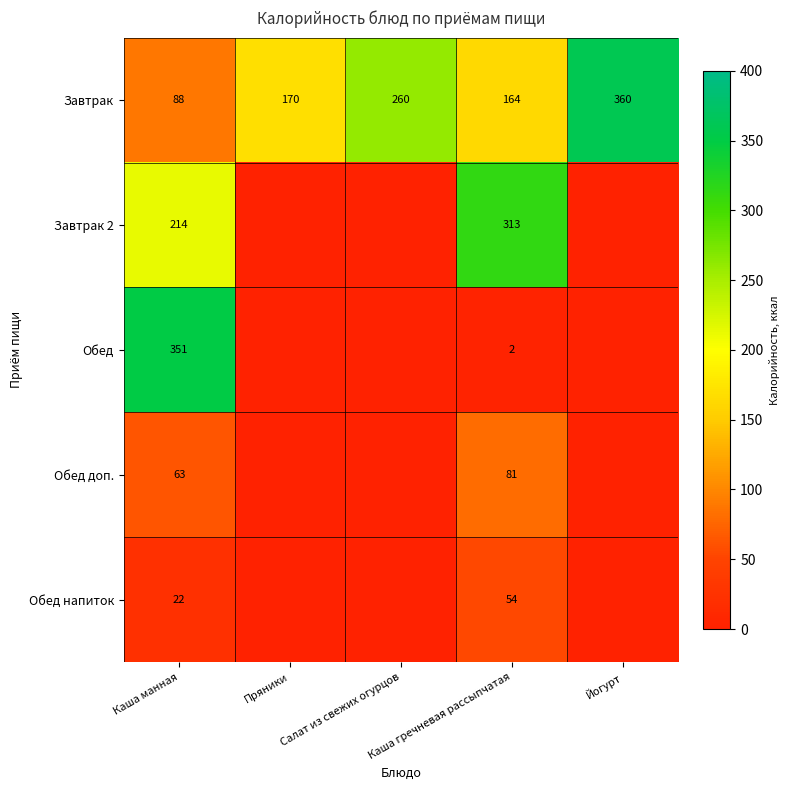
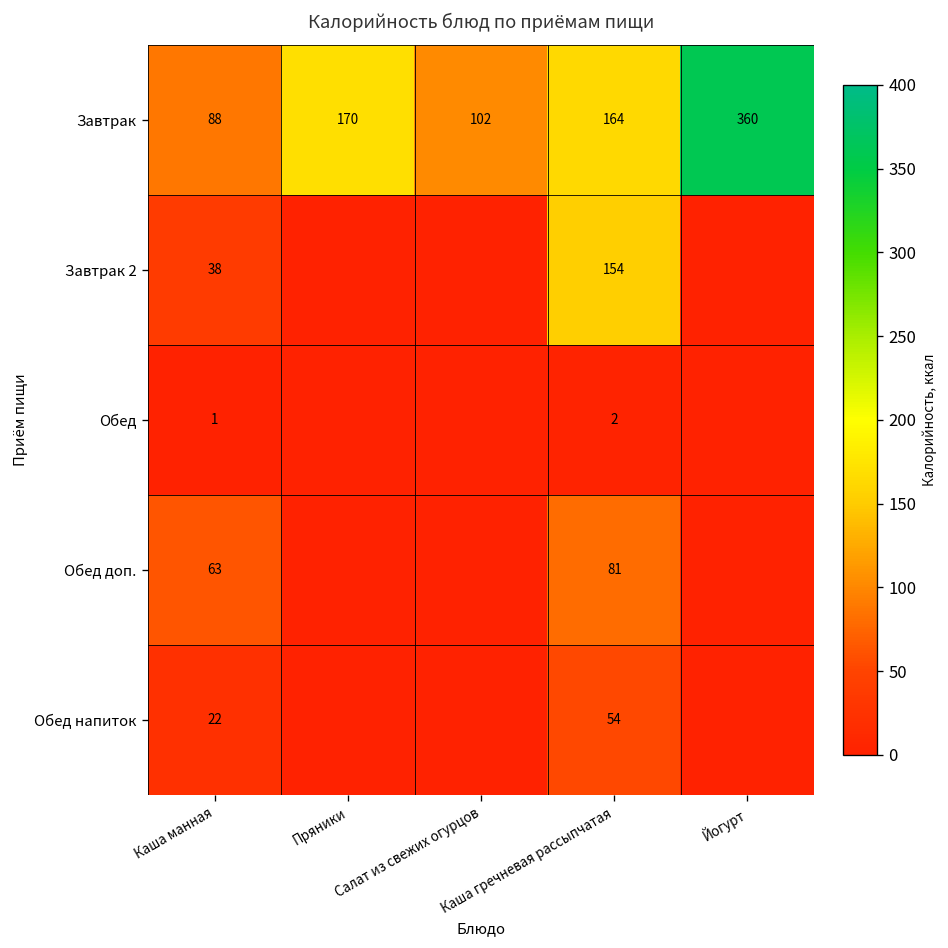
Завтрак, Салат из свежих огурцов: 260 -> 102
Завтрак 2, Каша манная: 214 -> 38
Завтрак 2, Каша гречневая рассыпчатая: 313 -> 154
Обед, Каша манная: 351 -> 1
